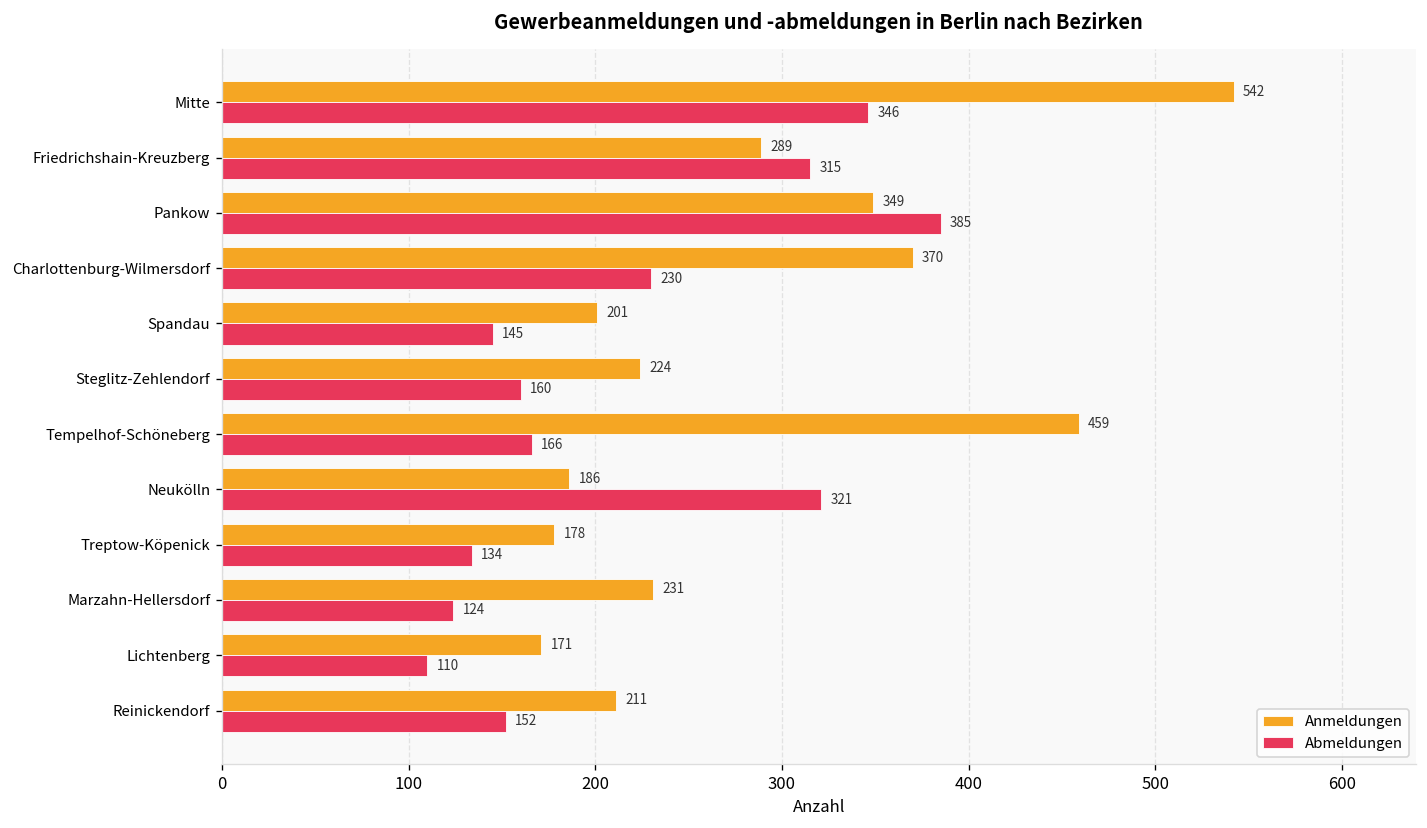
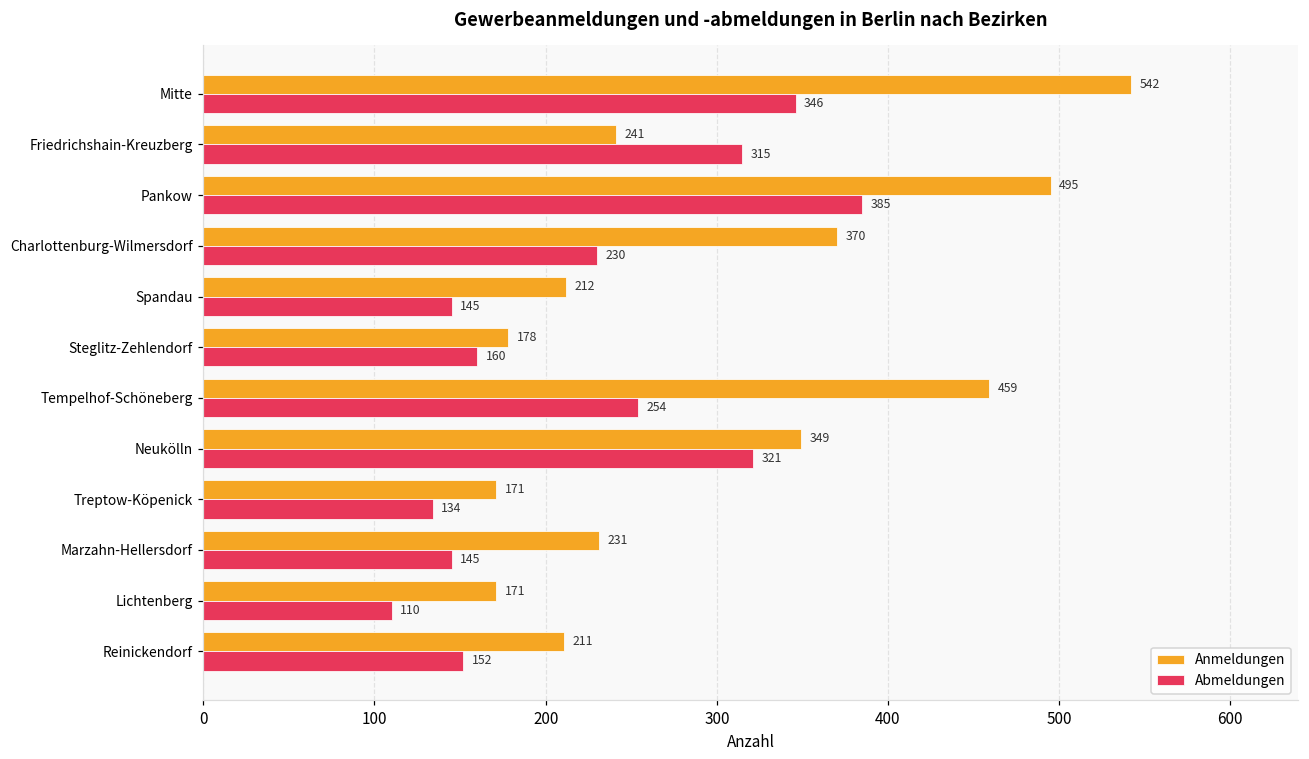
Anmeldungen, Friedrichshain-Kreuzberg: 289 -> 241
Anmeldungen, Pankow: 349 -> 495
Anmeldungen, Spandau: 201 -> 212
Anmeldungen, Steglitz-Zehlendorf: 224 -> 178
Abmeldungen, Tempelhof-Schöneberg: 166 -> 254
Anmeldungen, Neukölln: 186 -> 349
Anmeldungen, Treptow-Köpenick: 178 -> 171
Abmeldungen, Marzahn-Hellersdorf: 124 -> 145
